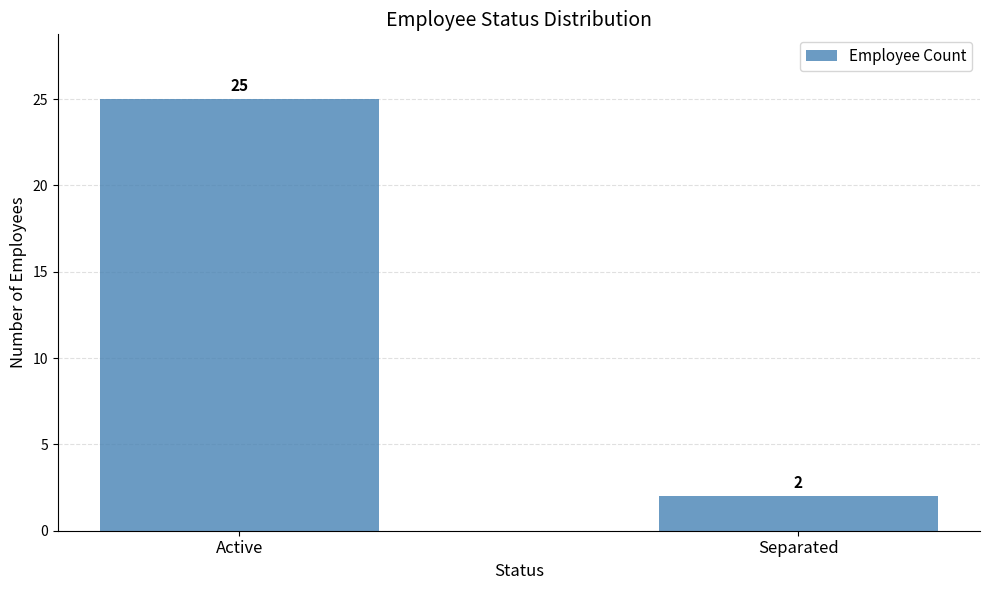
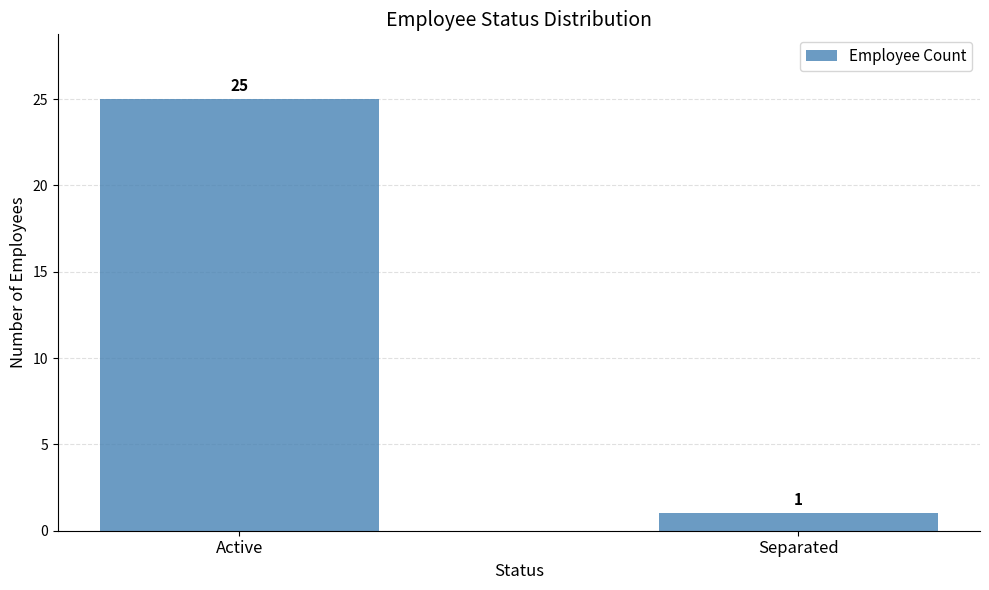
Separated: 2 -> 1
